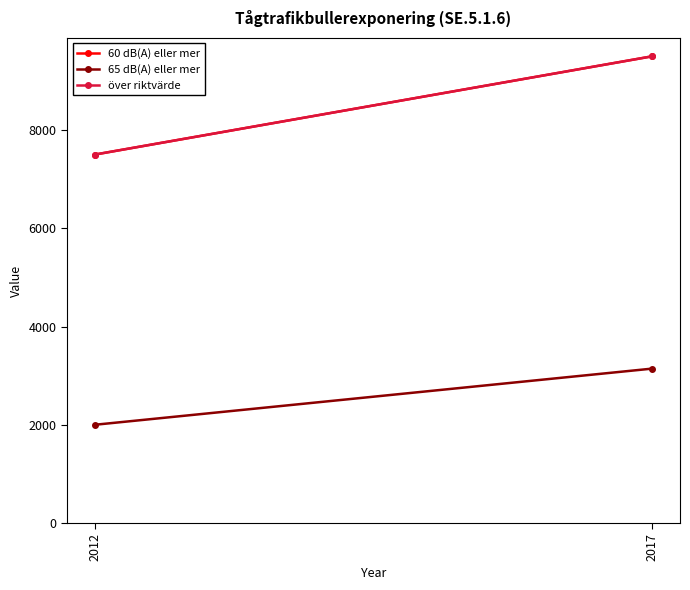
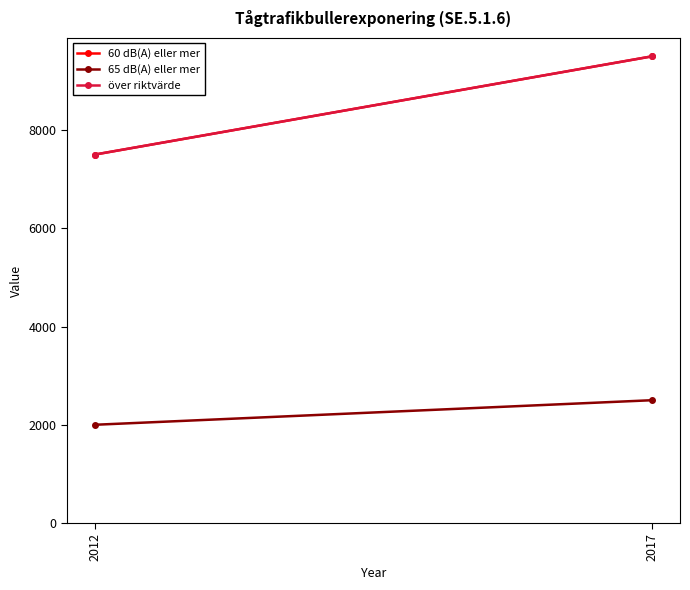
65 dB(A) eller mer, 2017: 3100 -> 2500
